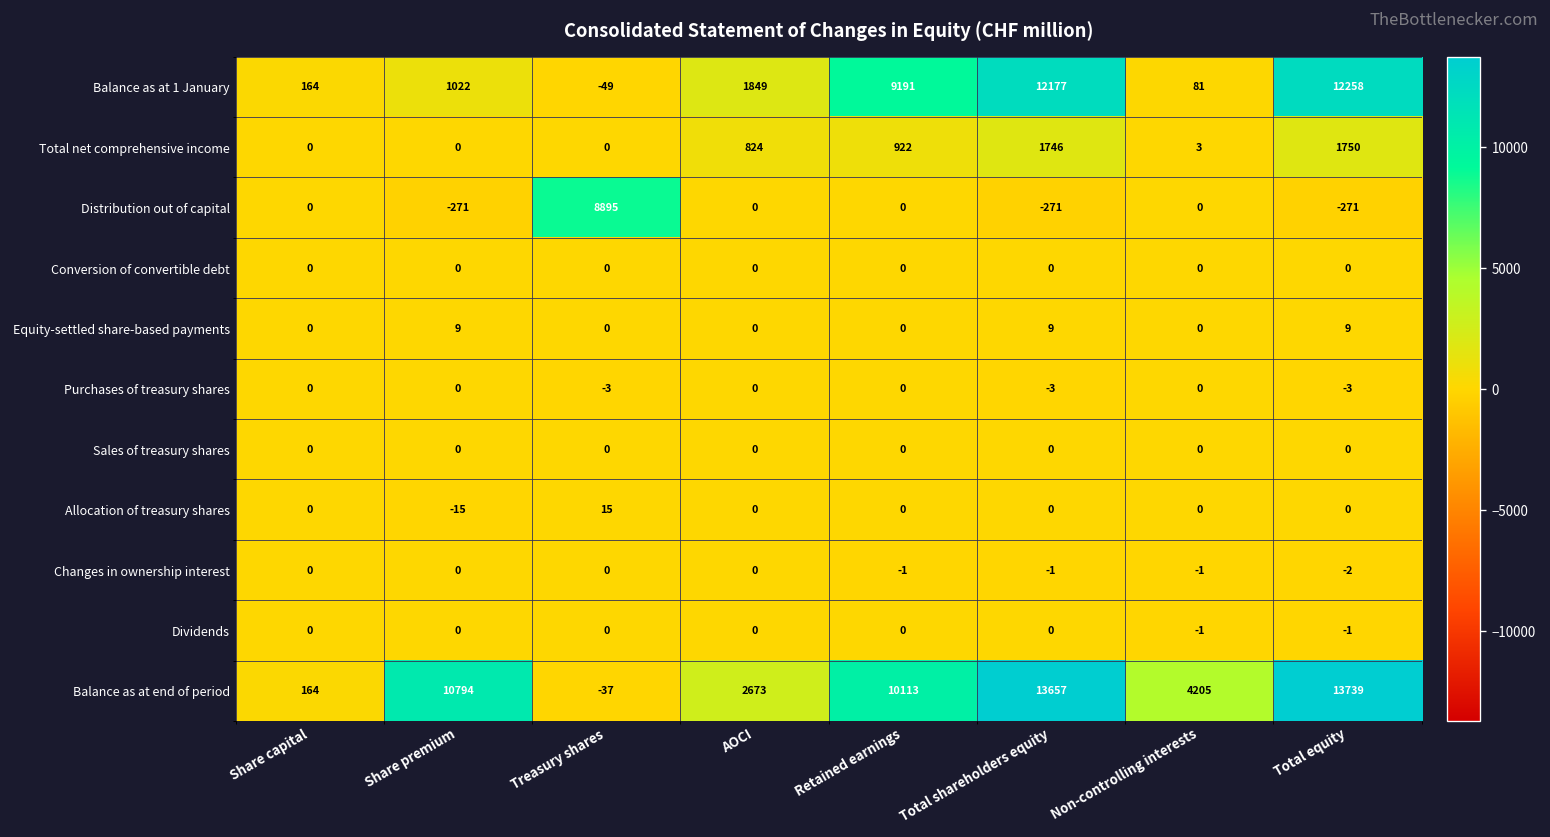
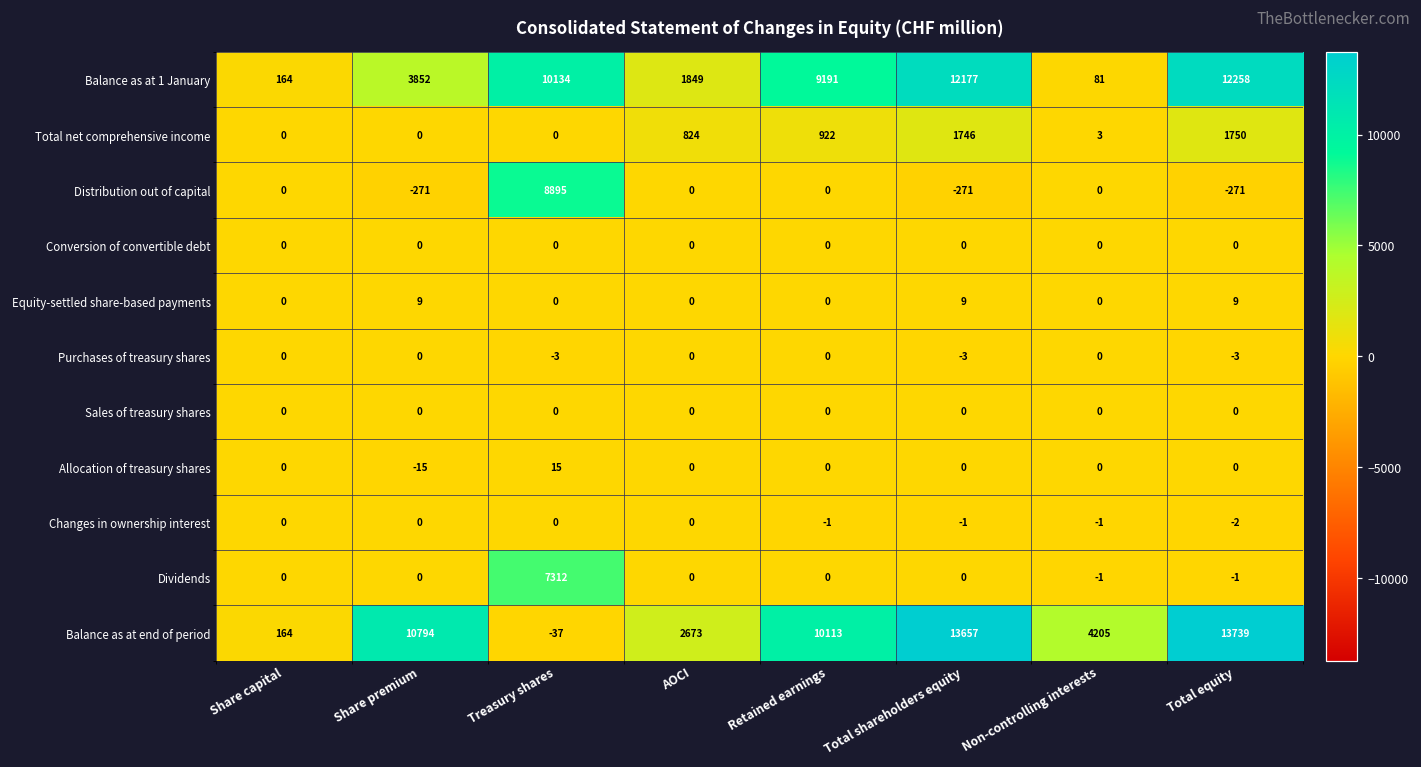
Balance as at 1 January, Share premium: 1022 -> 3852
Balance as at 1 January, Treasury shares: -49 -> 10134
Dividends, Treasury shares: 0 -> 7312
